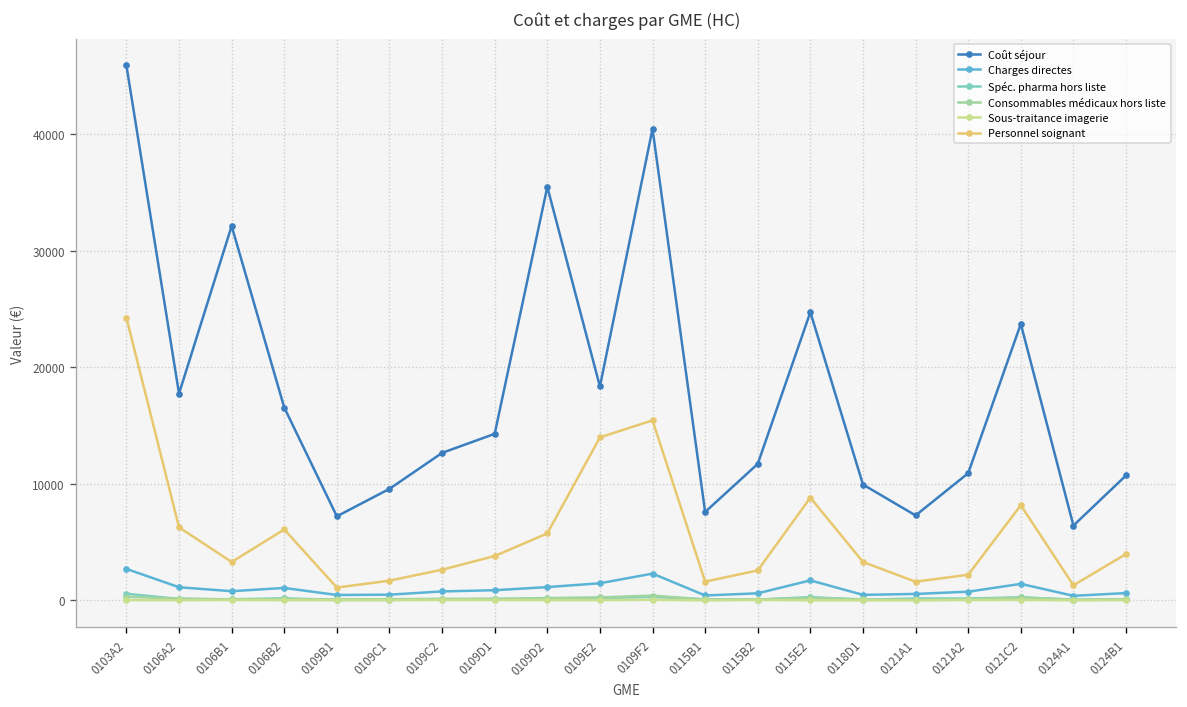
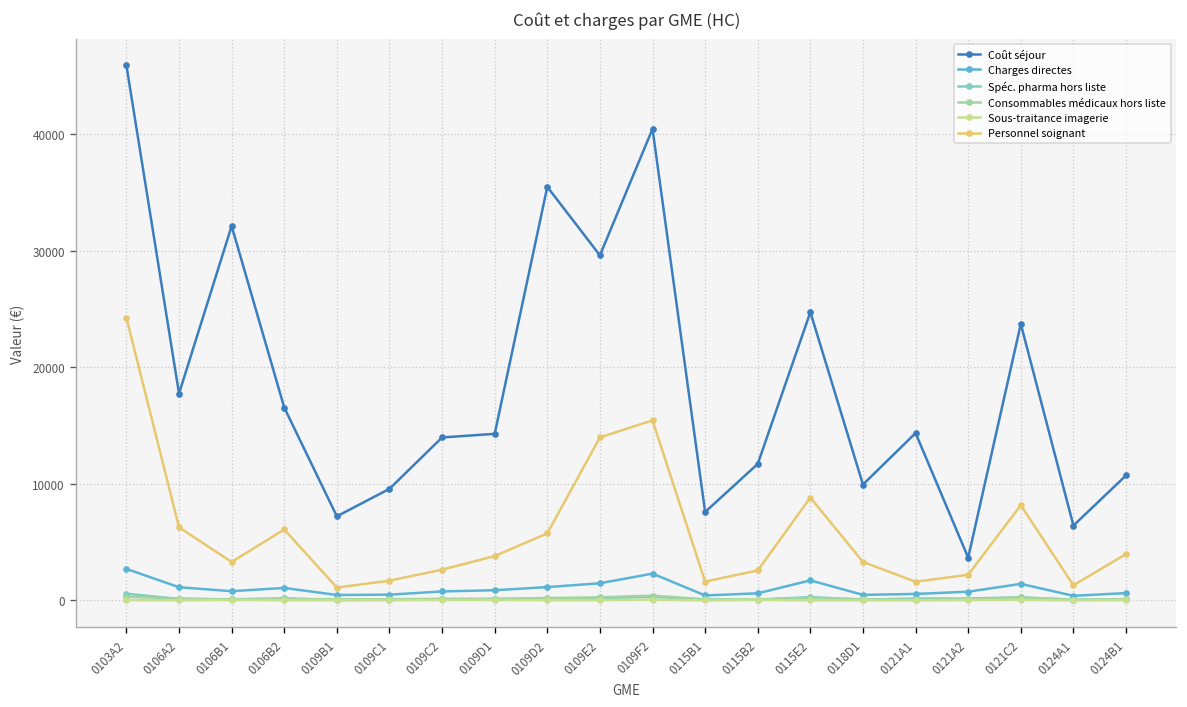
Coût séjour, 0109C2: 13000 -> 14000
Coût séjour, 0109E2: 18000 -> 30000
Coût séjour, 0121A1: 7000 -> 14000
Coût séjour, 0121A2: 11000 -> 4000
